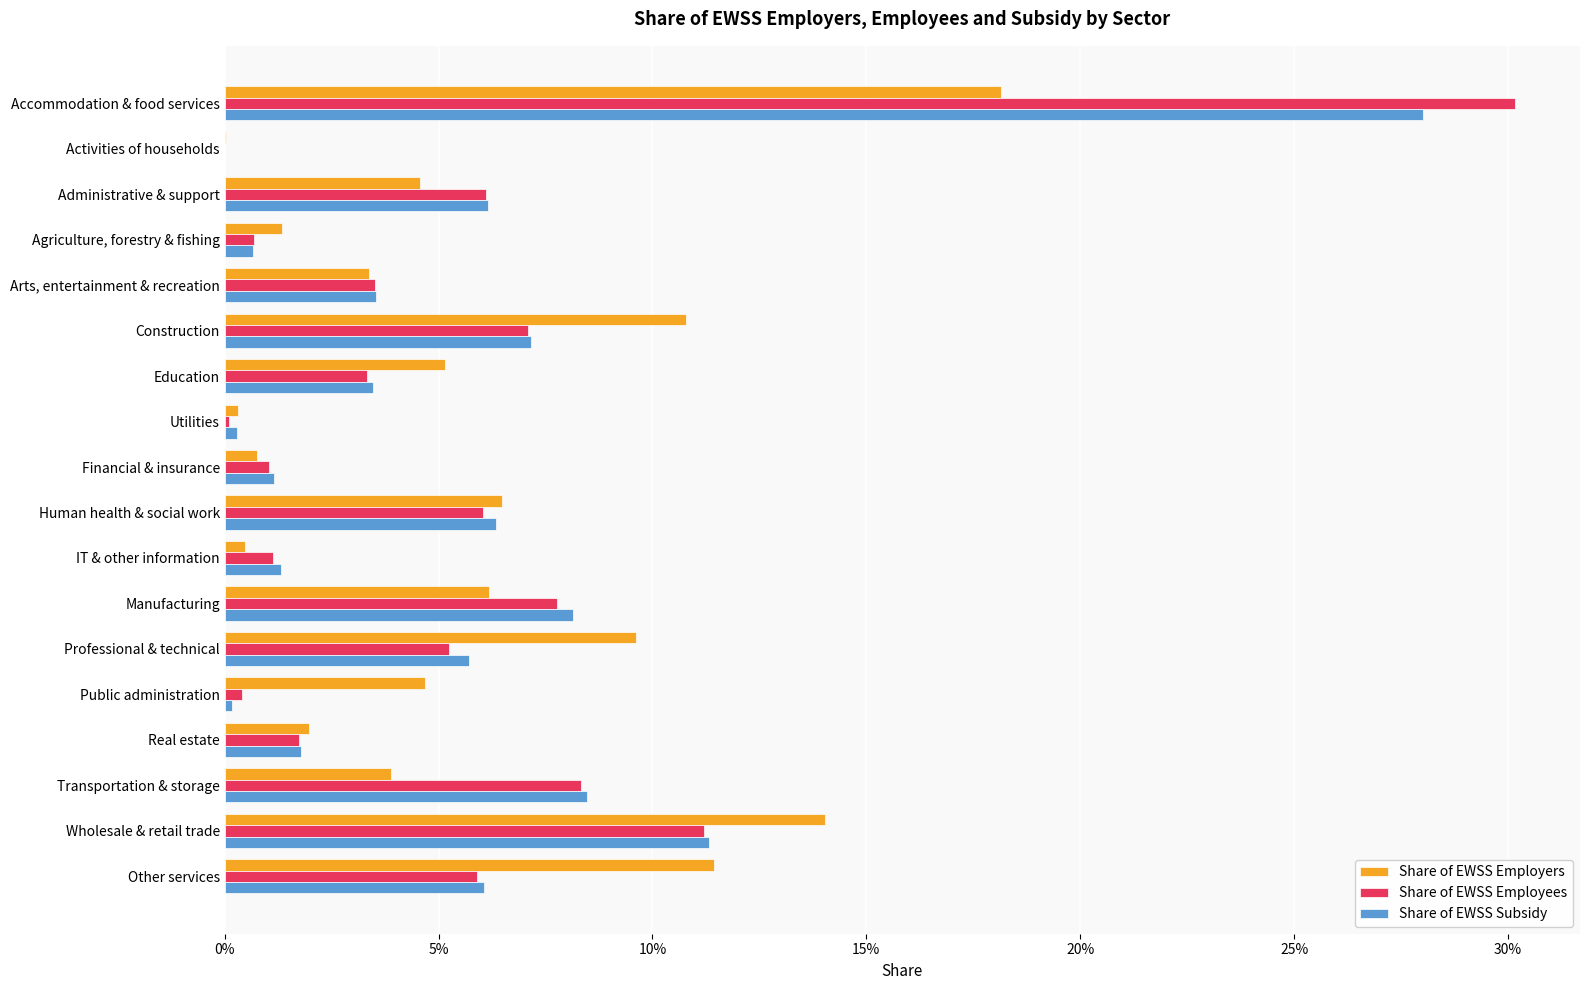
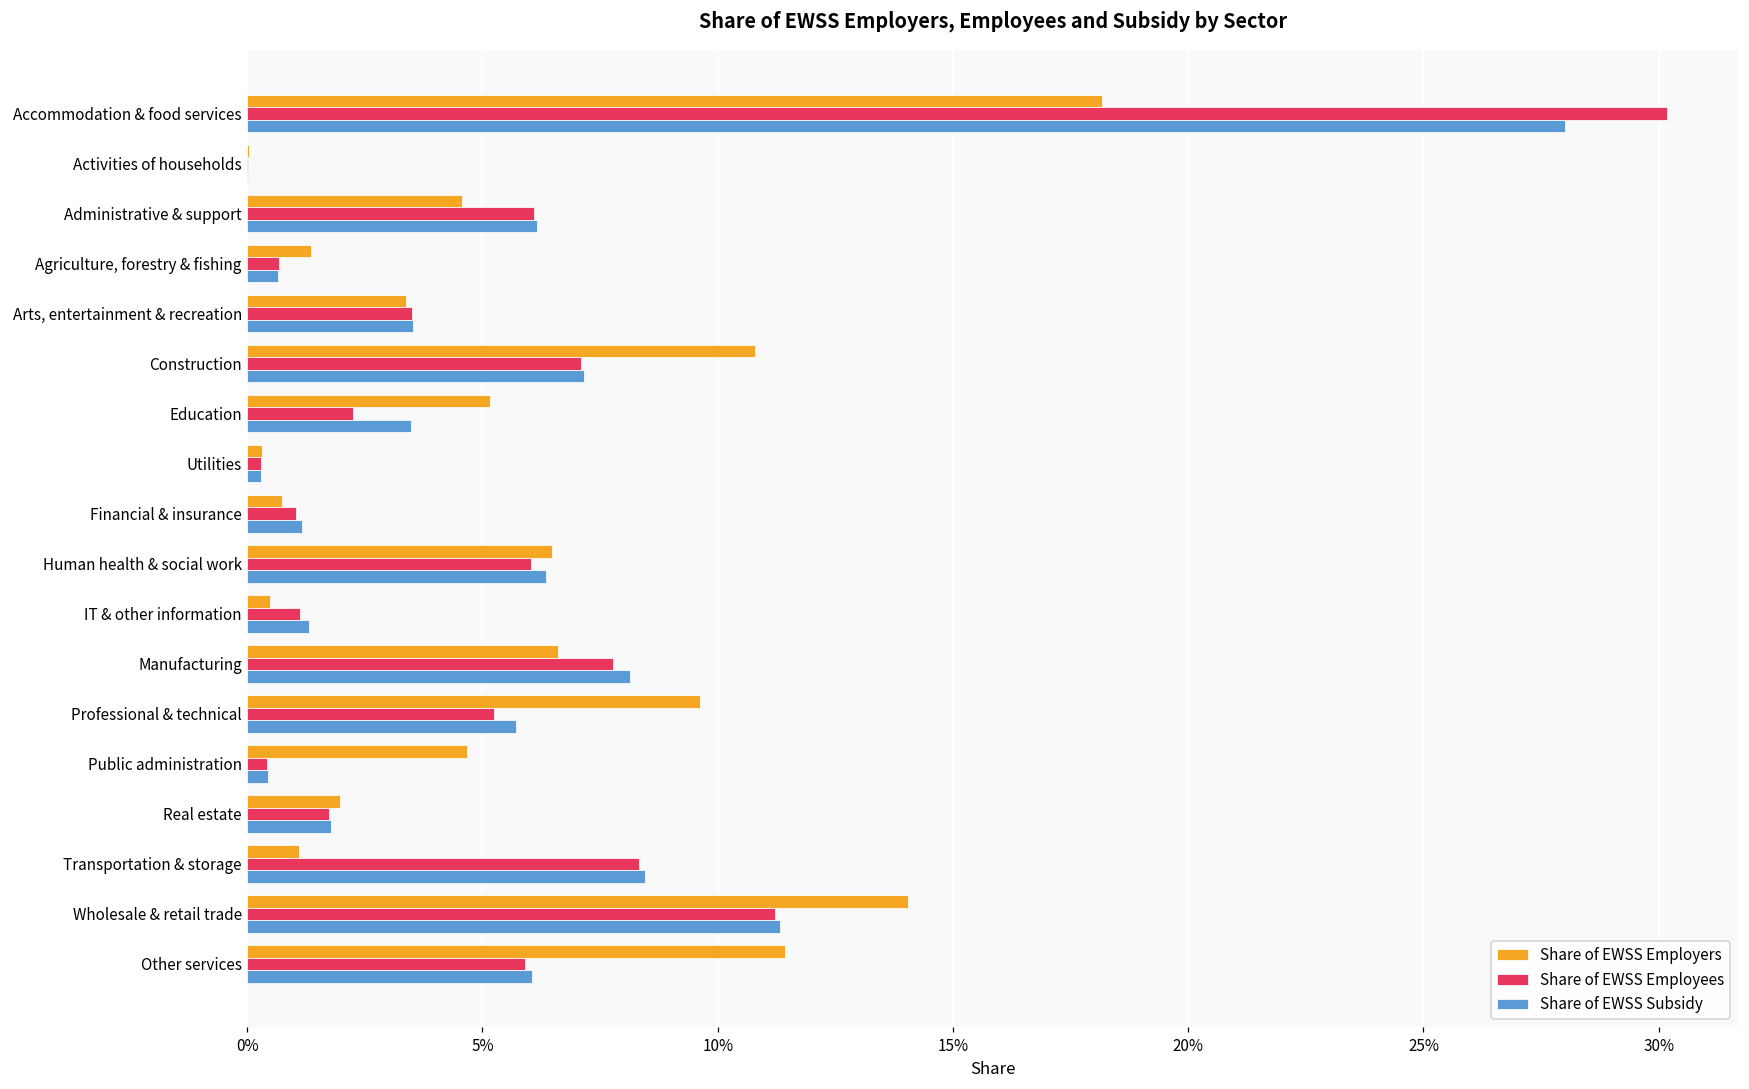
Share of EWSS Employees, Education: 3.3% -> 2.2%
Share of EWSS Employees, Utilities: 0.1% -> 0.3%
Share of EWSS Employers, Manufacturing: 6.2% -> 6.6%
Share of EWSS Subsidy, Public administration: 0.2% -> 0.4%
Share of EWSS Employers, Transportation & storage: 3.9% -> 1.1%
